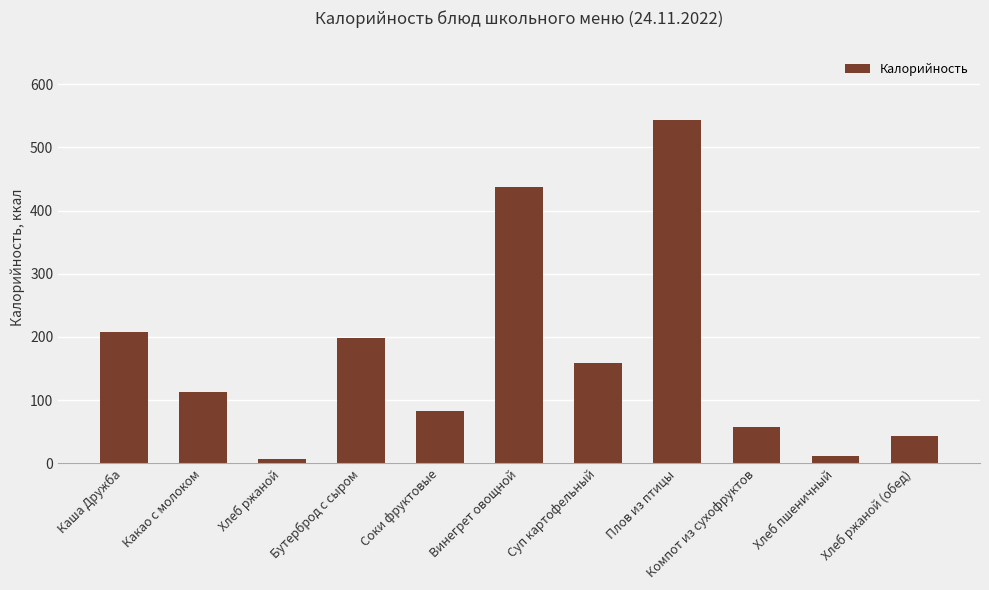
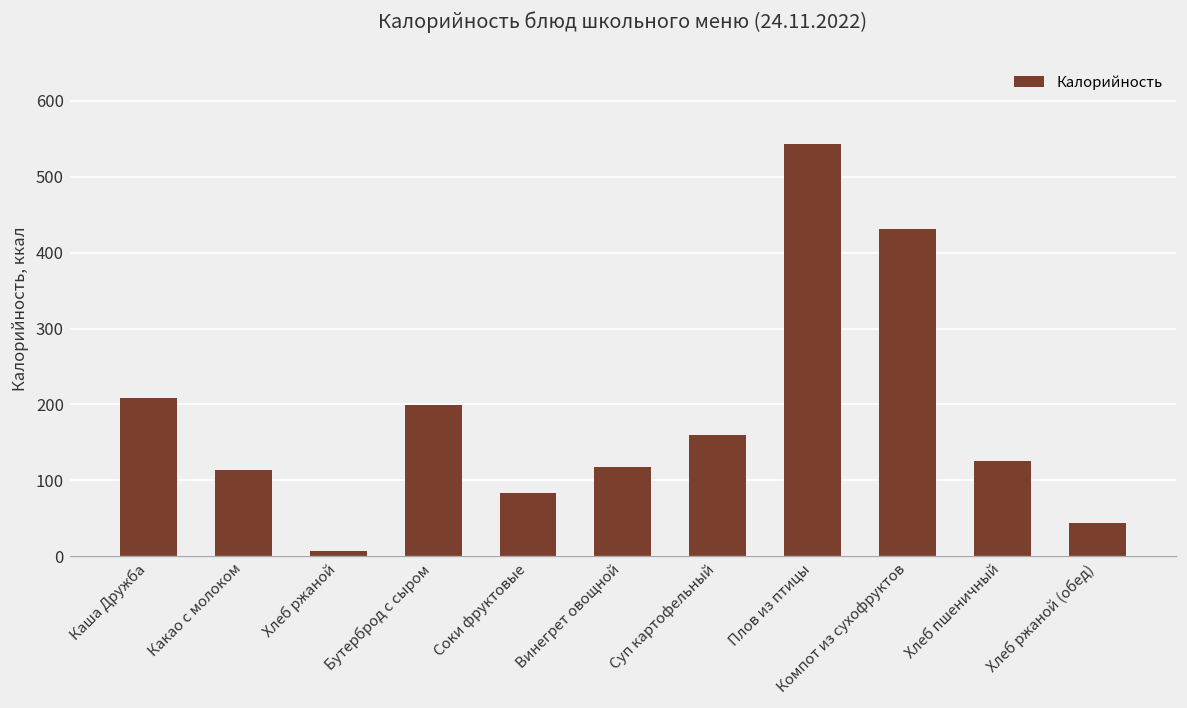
Винегрет овощной: 440 -> 120
Компот из сухофруктов: 60 -> 430
Хлеб пшеничный: 10 -> 130
